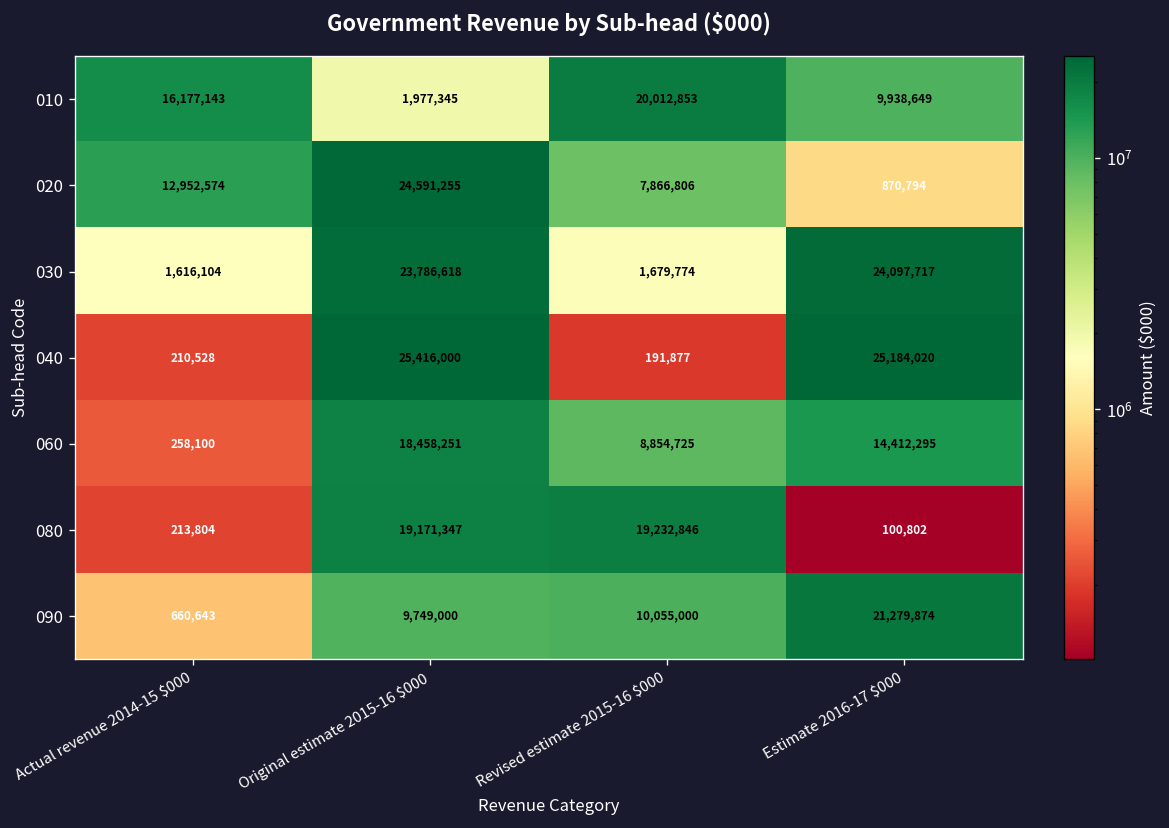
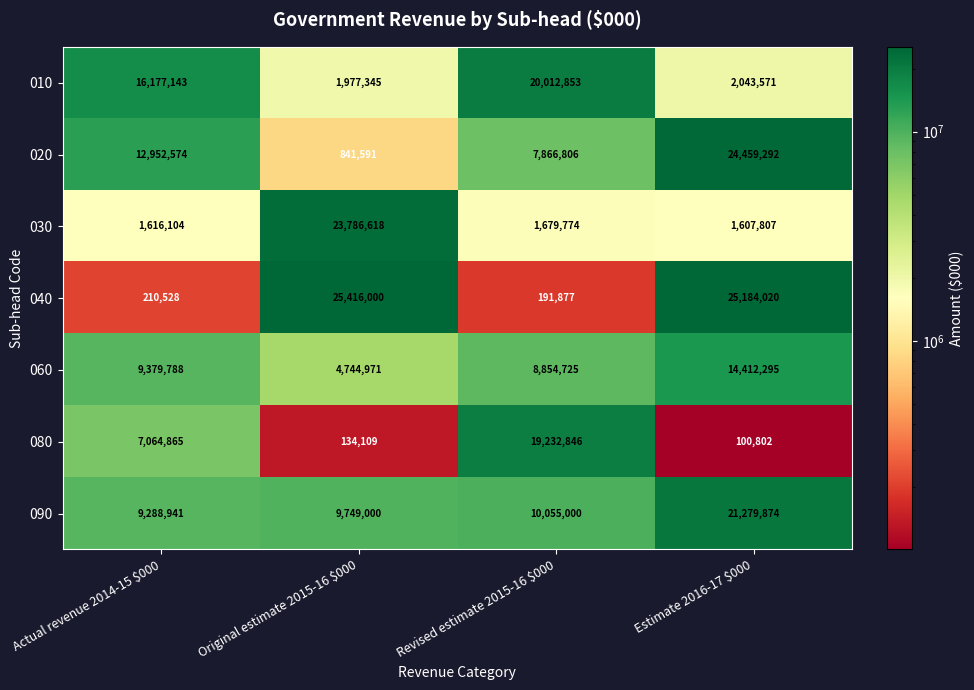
010, Estimate 2016-17 $000: 9,938,649 -> 2,043,571
020, Original estimate 2015-16 $000: 24,591,255 -> 841,591
020, Estimate 2016-17 $000: 870,794 -> 24,459,292
030, Estimate 2016-17 $000: 24,097,717 -> 1,607,807
060, Actual revenue 2014-15 $000: 258,100 -> 9,379,788
060, Original estimate 2015-16 $000: 18,458,251 -> 4,744,971
080, Actual revenue 2014-15 $000: 213,804 -> 7,064,865
080, Original estimate 2015-16 $000: 19,171,347 -> 134,109
090, Actual revenue 2014-15 $000: 660,643 -> 9,288,941
